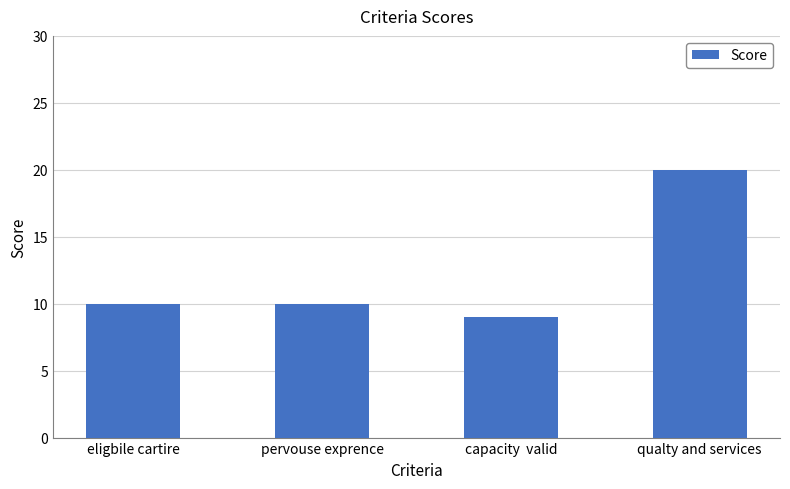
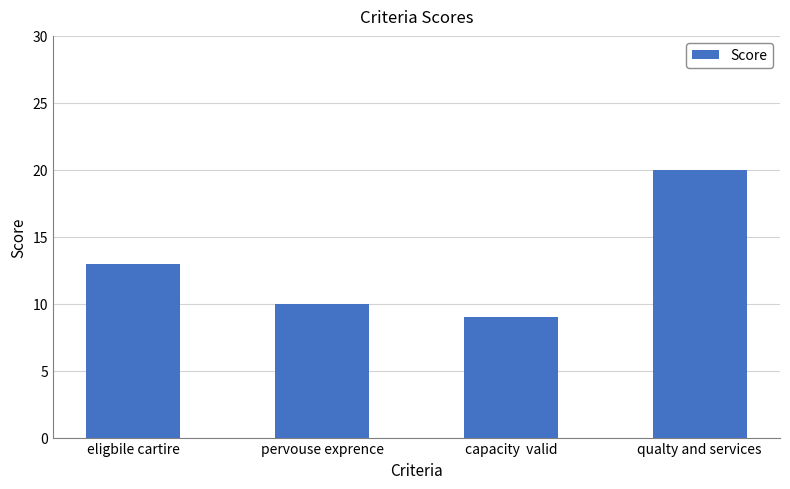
eligbile cartire: 10 -> 13
